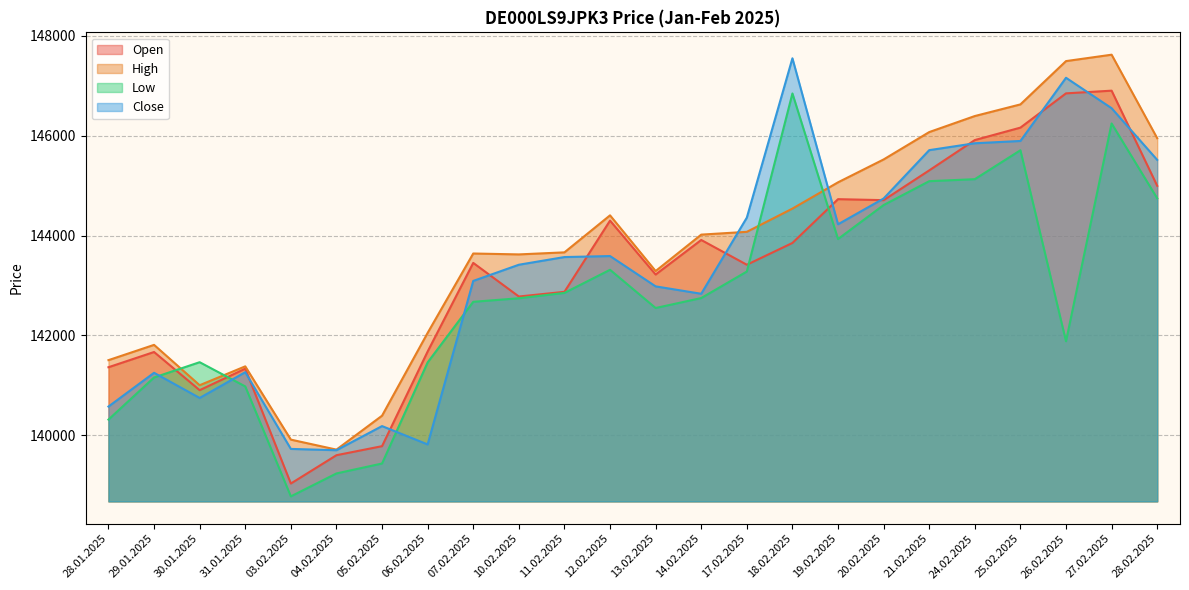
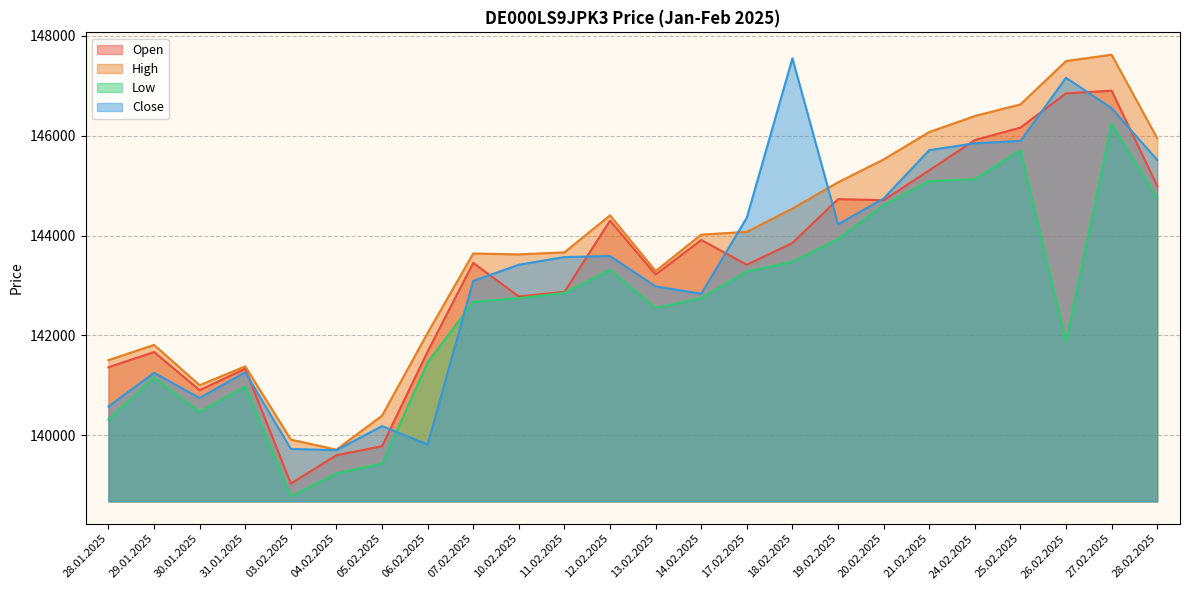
Low, 30.01.2025: 141500 -> 140500
Low, 18.02.2025: 146800 -> 143500
